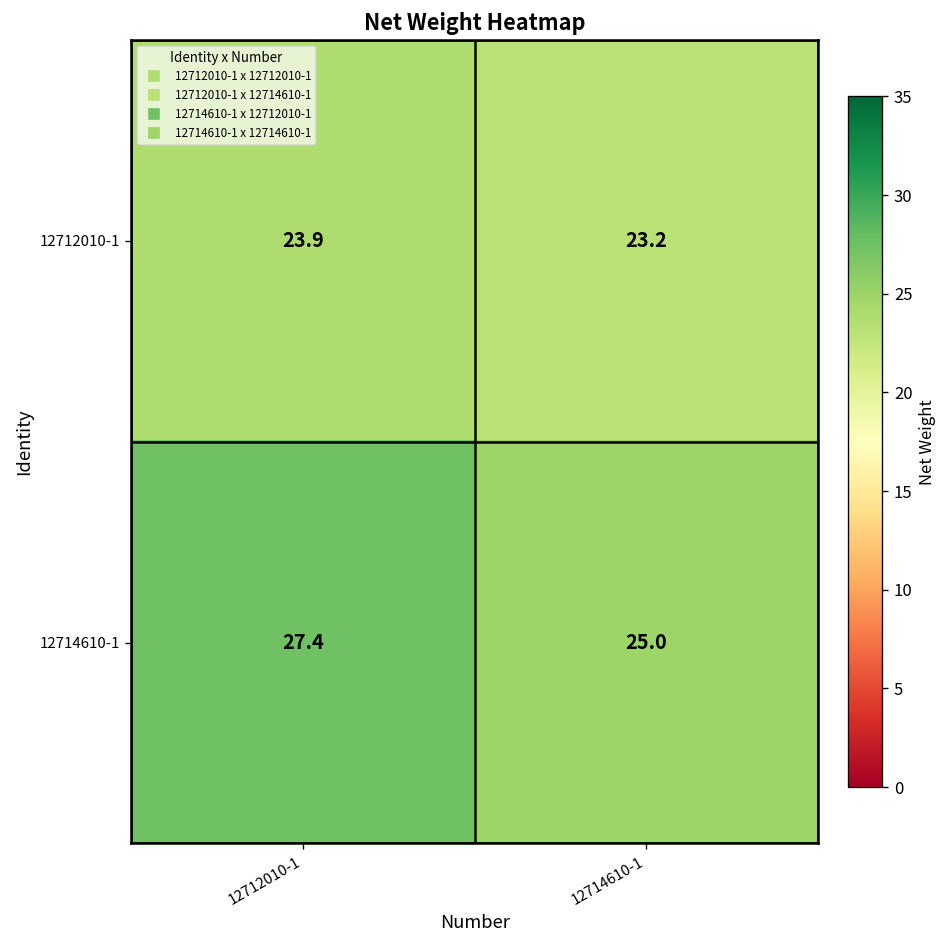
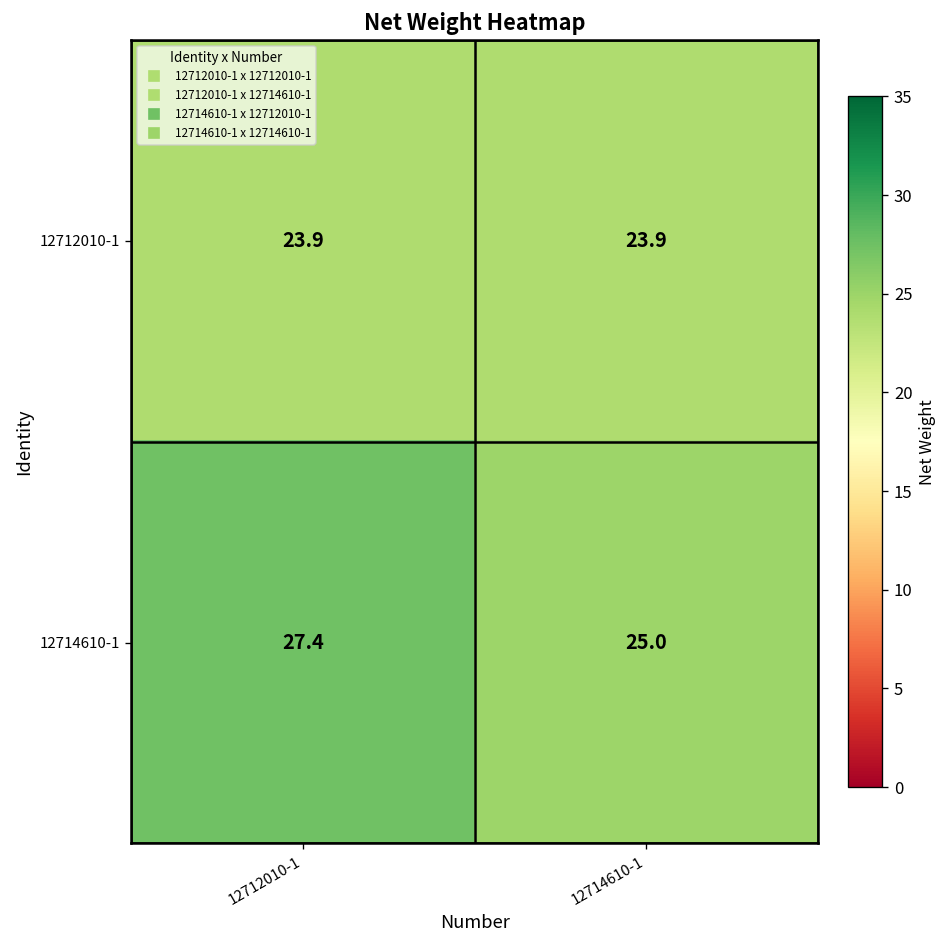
12712010-1, 12714610-1: 23.2 -> 23.9
